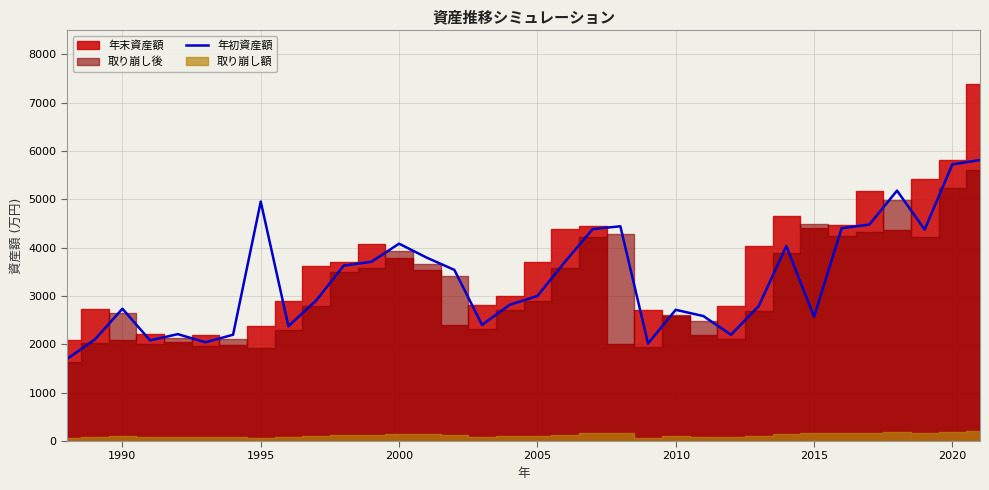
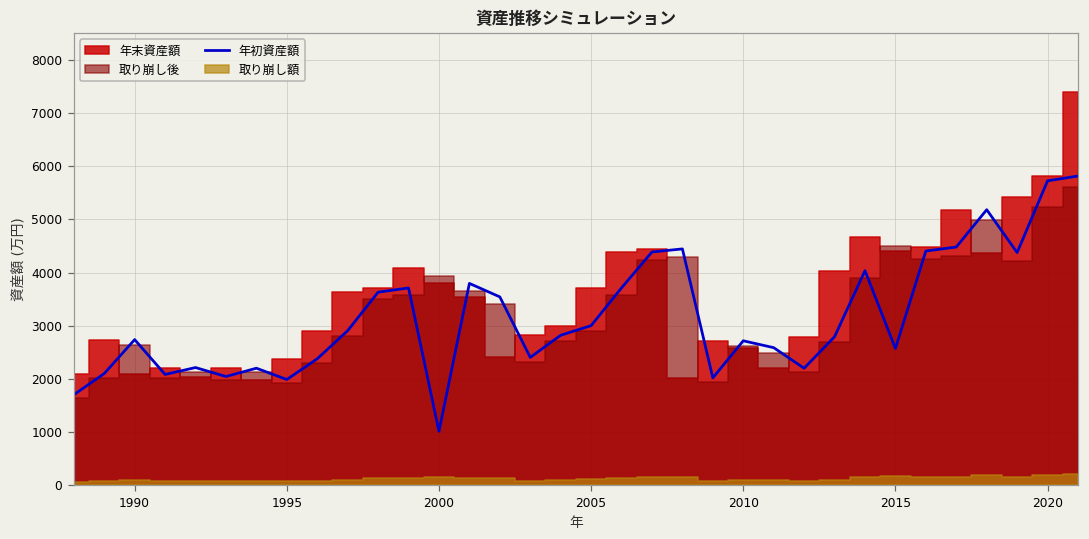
年初資産額, 1995: 5000 -> 2000
年初資産額, 2000: 4100 -> 1000
